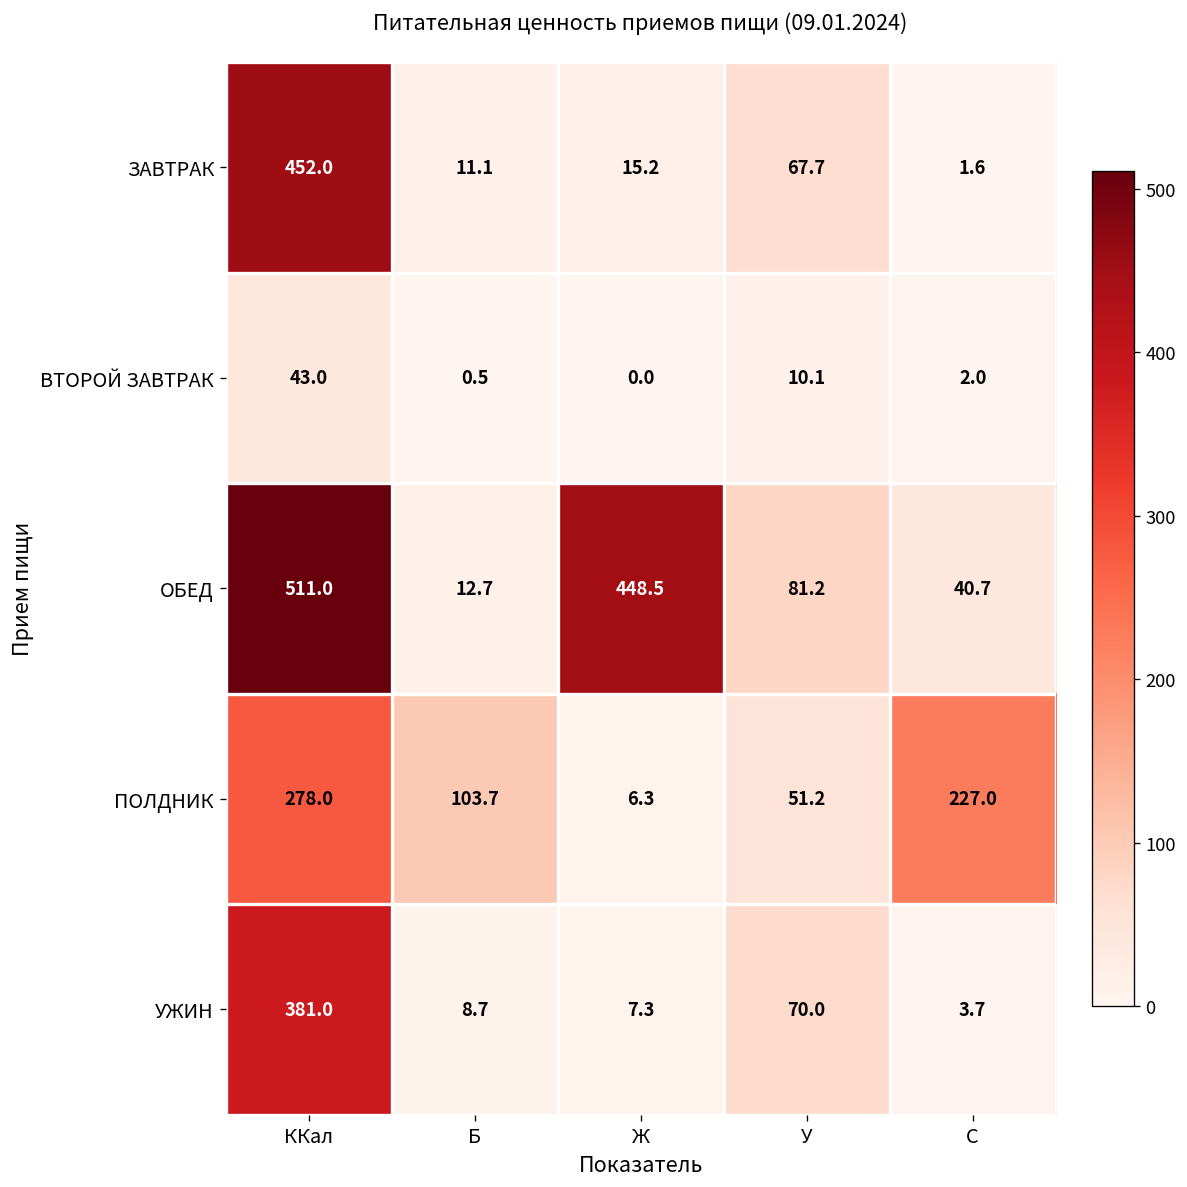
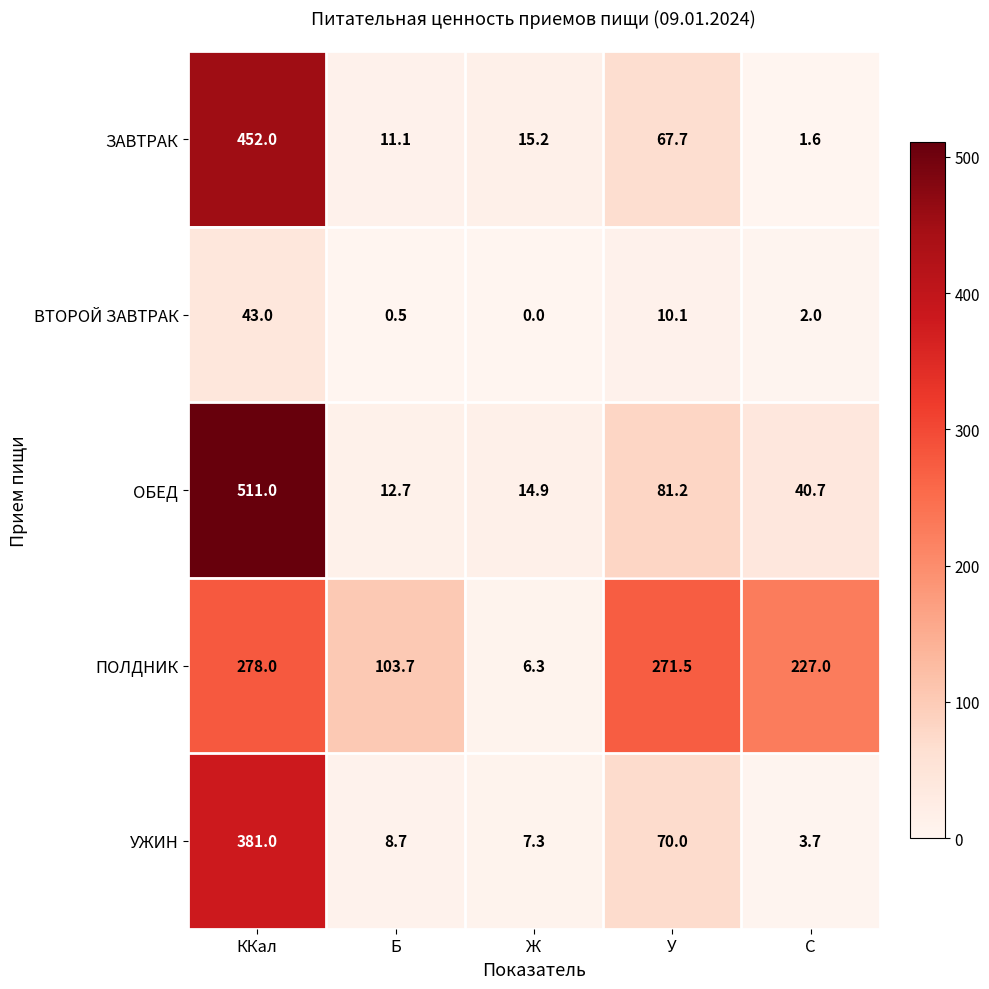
ОБЕД, Ж: 448.5 -> 14.9
ПОЛДНИК, У: 51.2 -> 271.5
